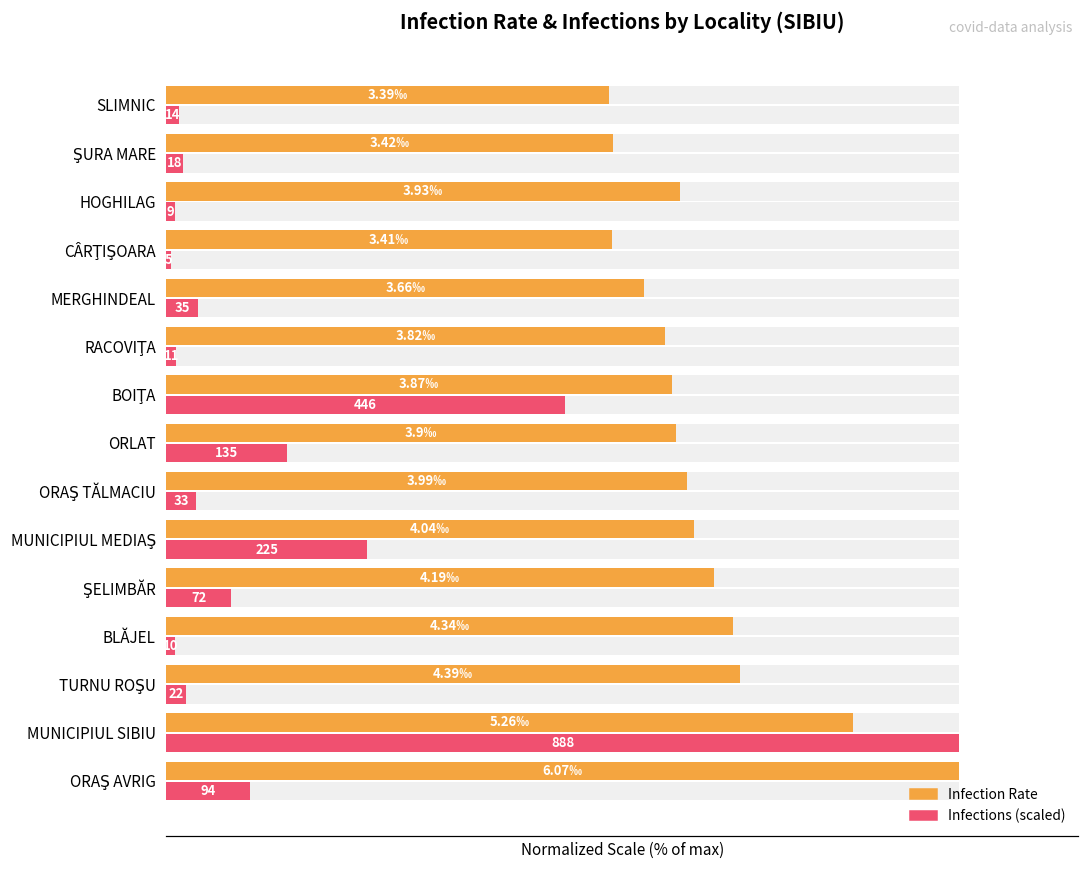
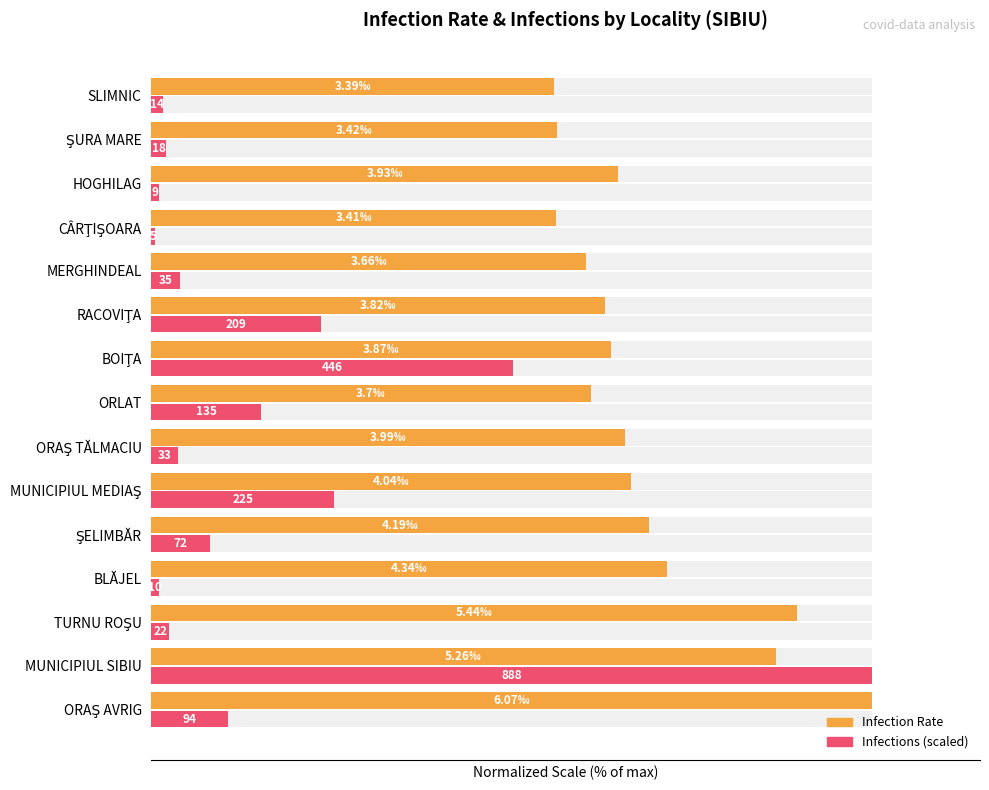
Infections (scaled), RACOVIŢA: 11 -> 209
Infection Rate, ORLAT: 3.9‰ -> 3.7‰
Infection Rate, TURNU ROŞU: 4.39‰ -> 5.44‰
